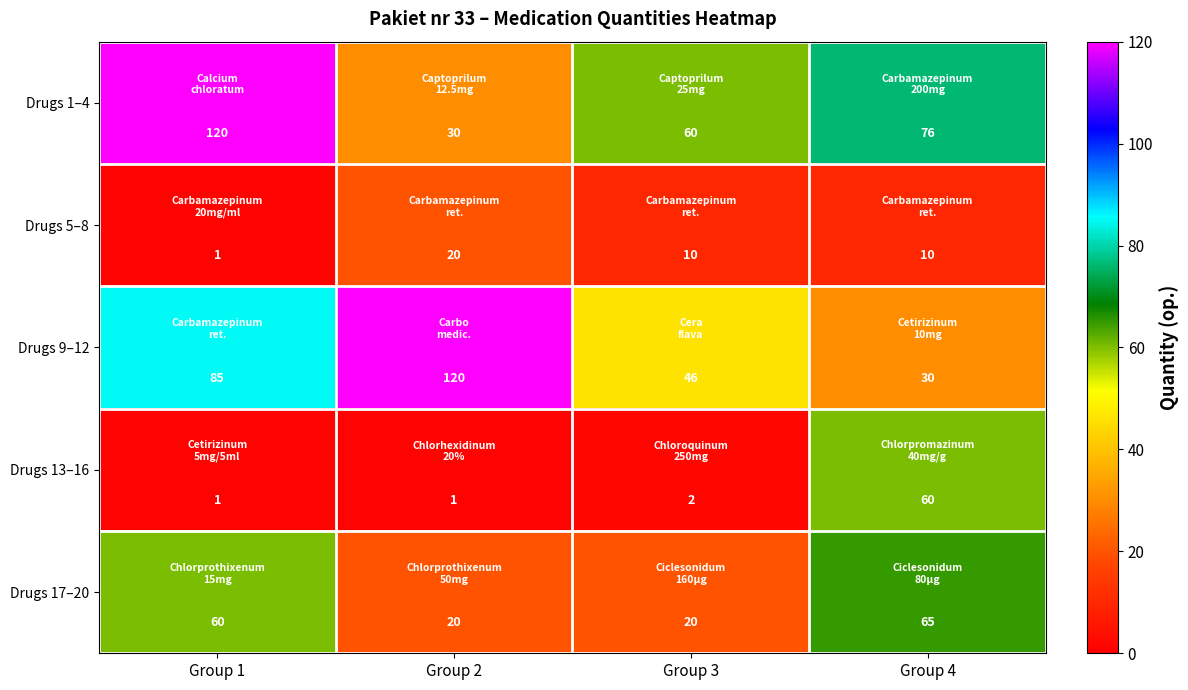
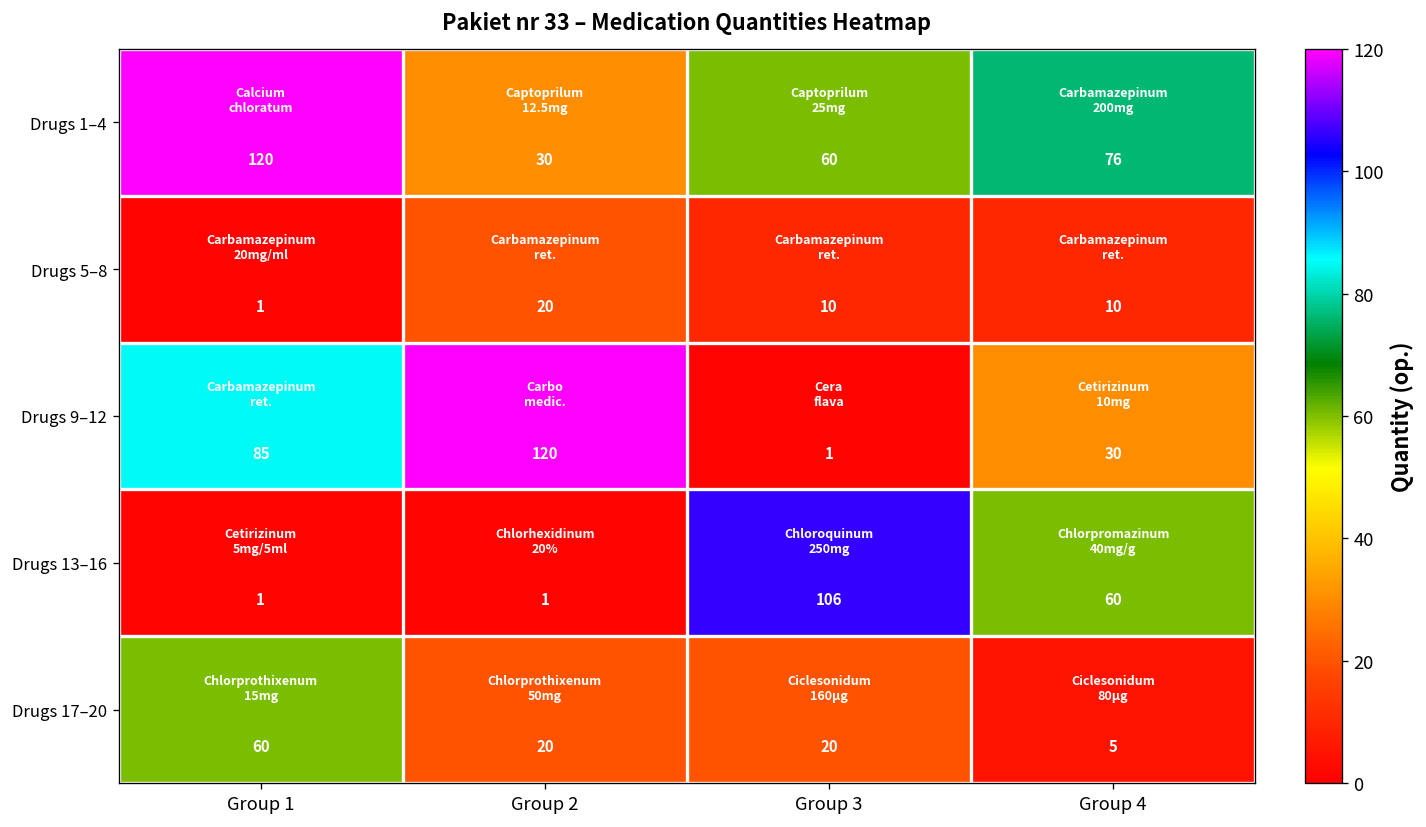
Drugs 9–12, Group 3: 46 -> 1
Drugs 13–16, Group 3: 2 -> 106
Drugs 17–20, Group 4: 65 -> 5
